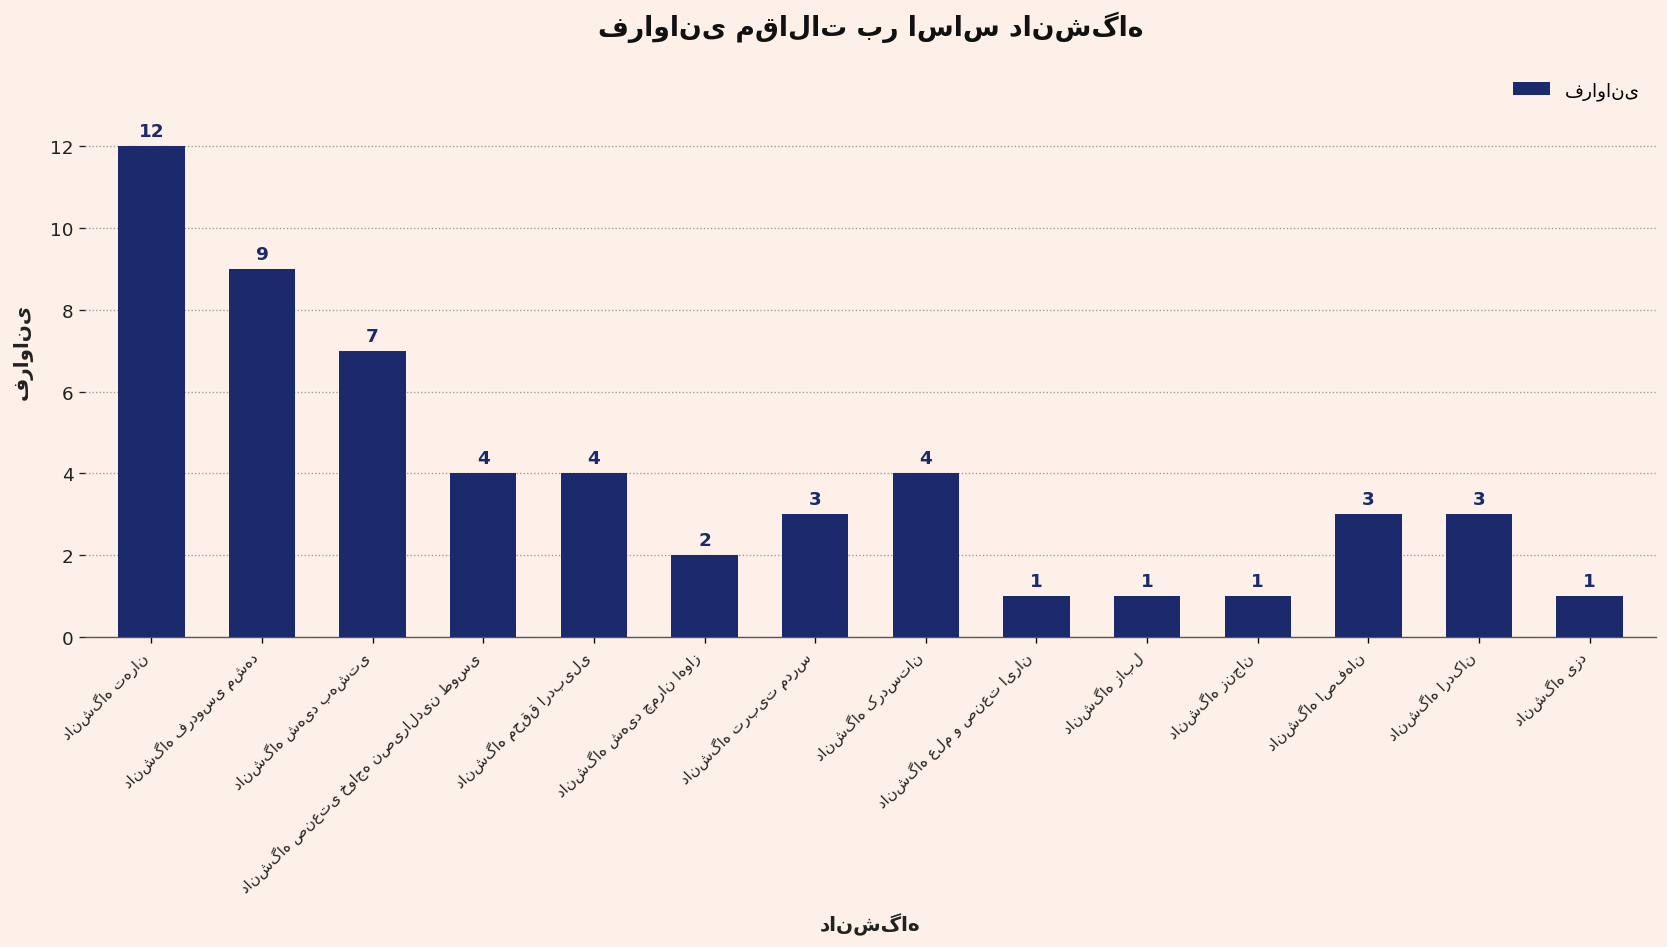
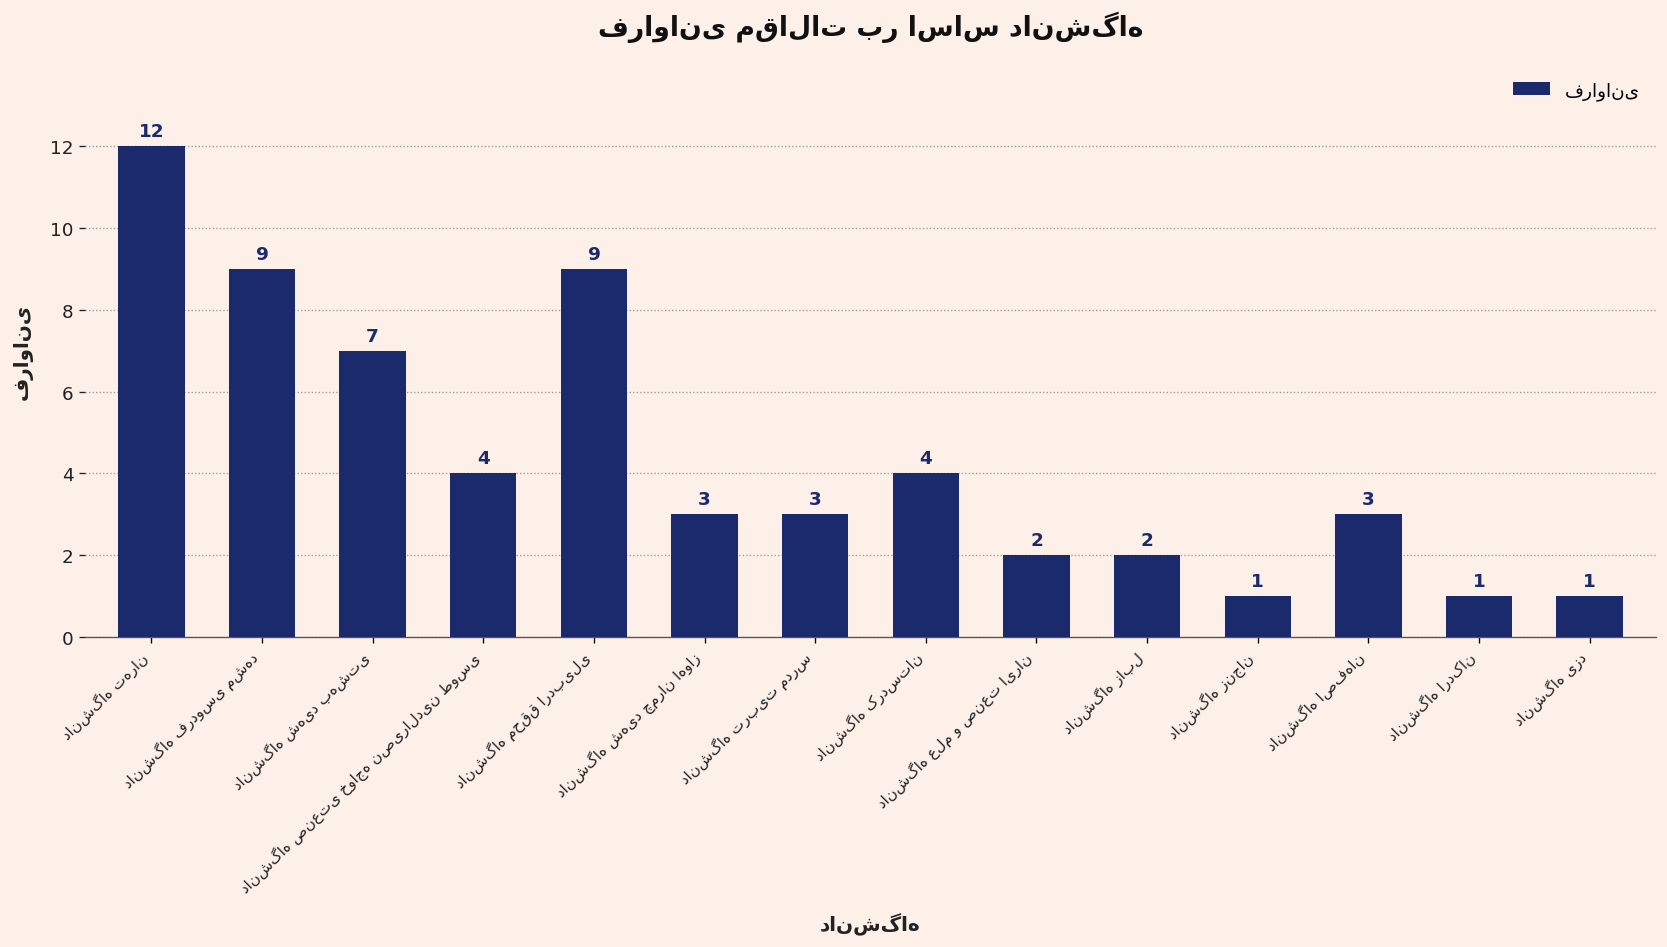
دانشگاه محقق اردبیلی: 4 -> 9
دانشگاه شهید چمران اهواز: 2 -> 3
دانشگاه علم و صنعت ایران: 1 -> 2
دانشگاه زابل: 1 -> 2
دانشگاه اردکان: 3 -> 1
